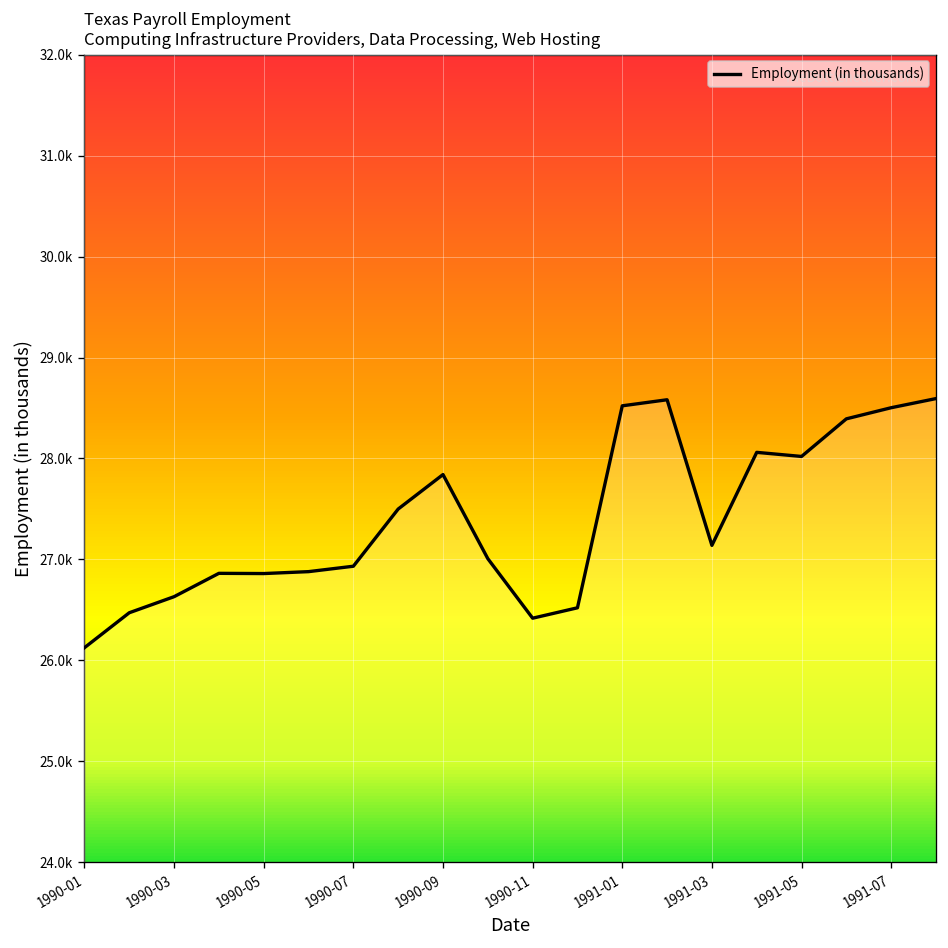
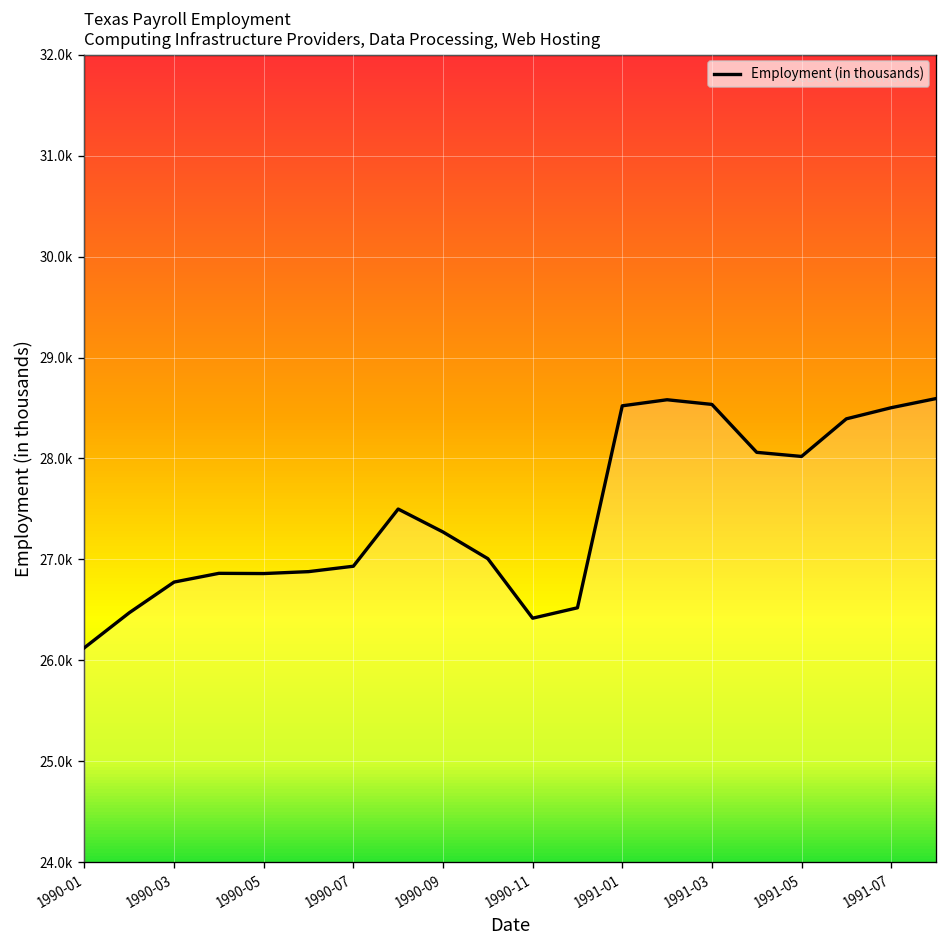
1990-03: 26600 -> 26800
1990-09: 27800 -> 27300
1991-03: 27100 -> 28500
